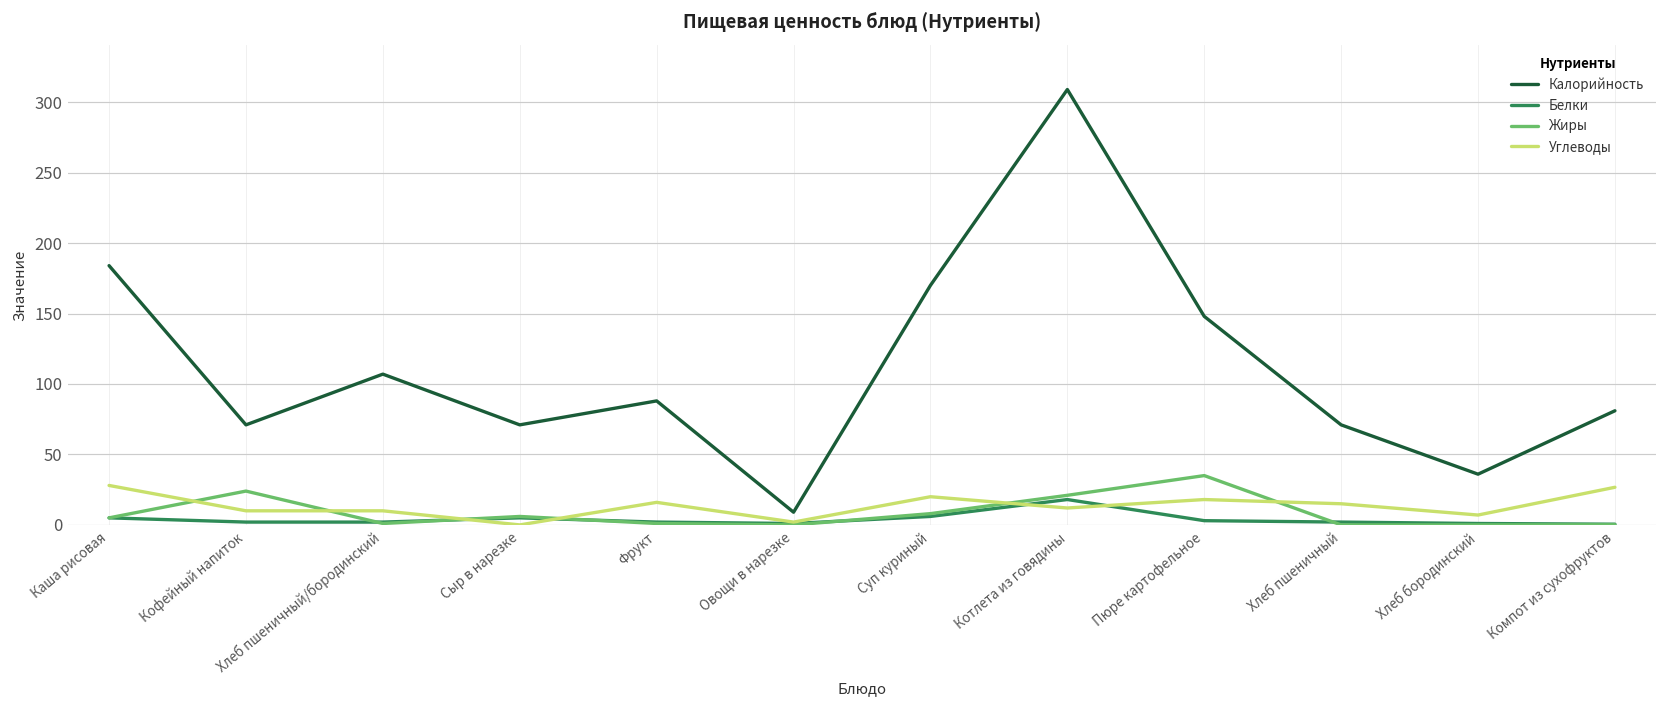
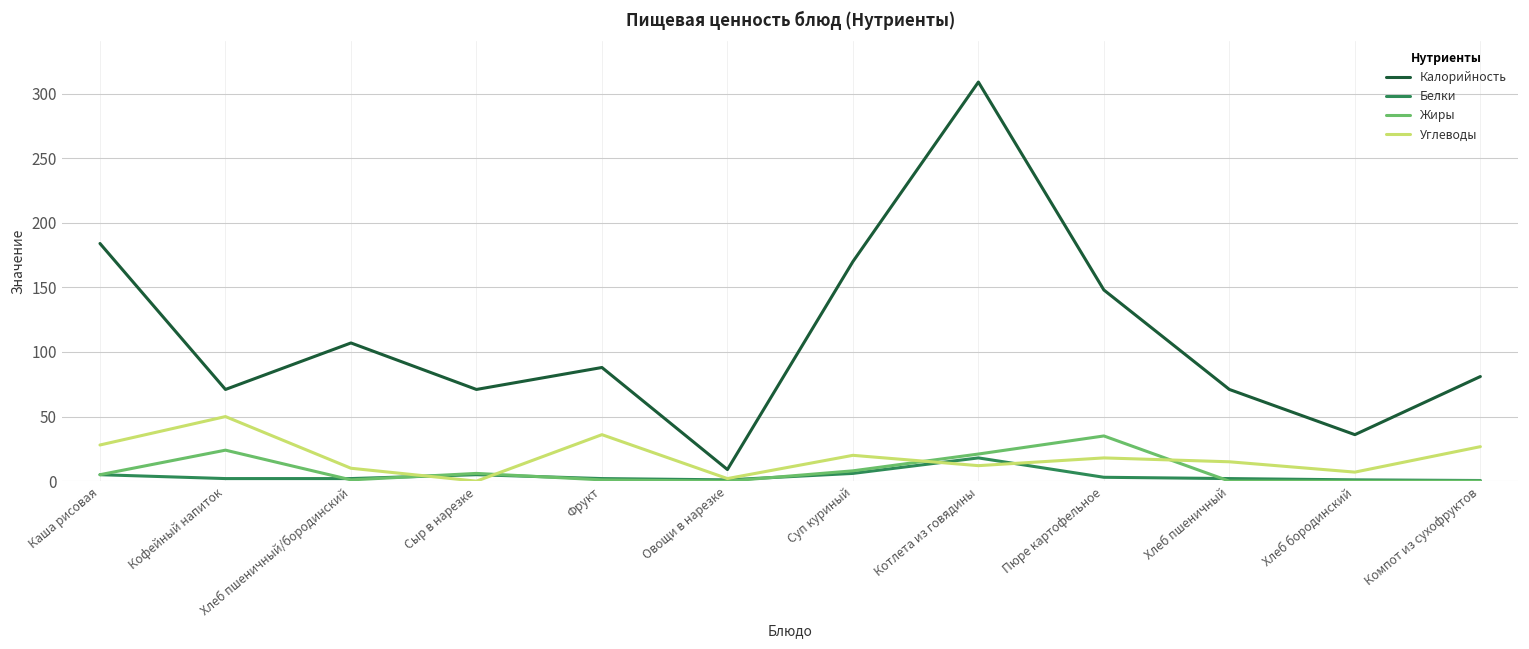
Углеводы, Кофейный напиток: 10 -> 50
Углеводы, Фрукт: 16 -> 36
